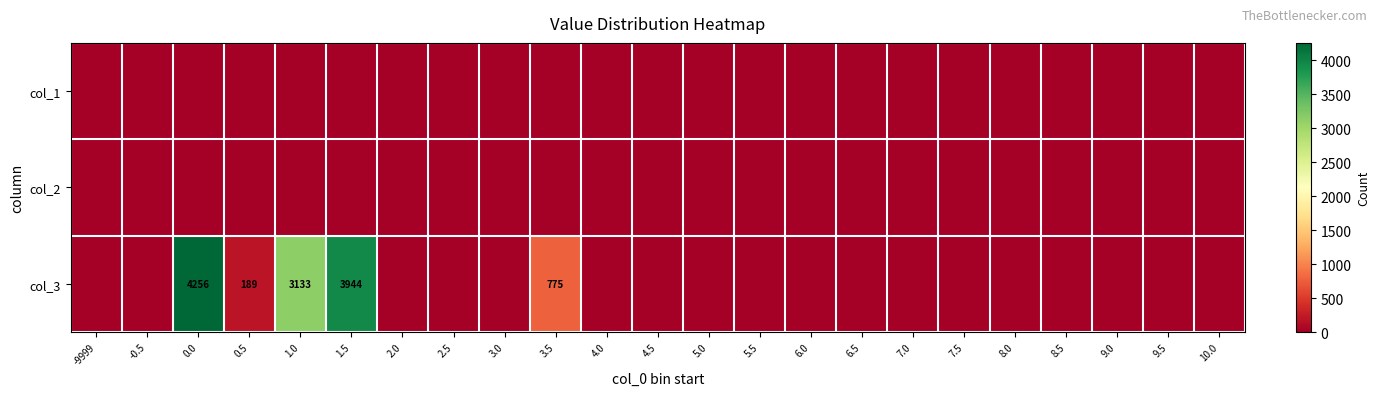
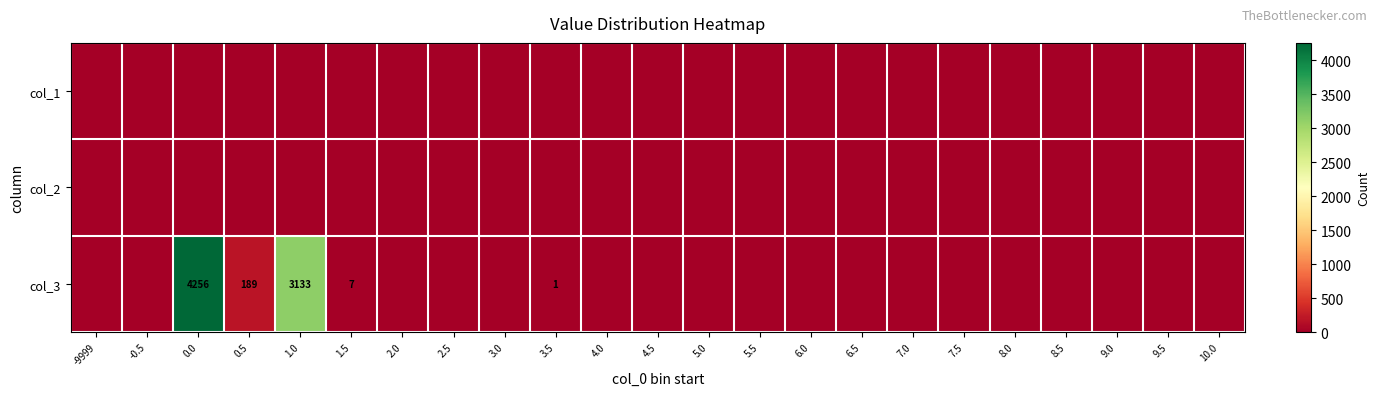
col_3, 1.5: 3944 -> 7
col_3, 3.5: 775 -> 1
